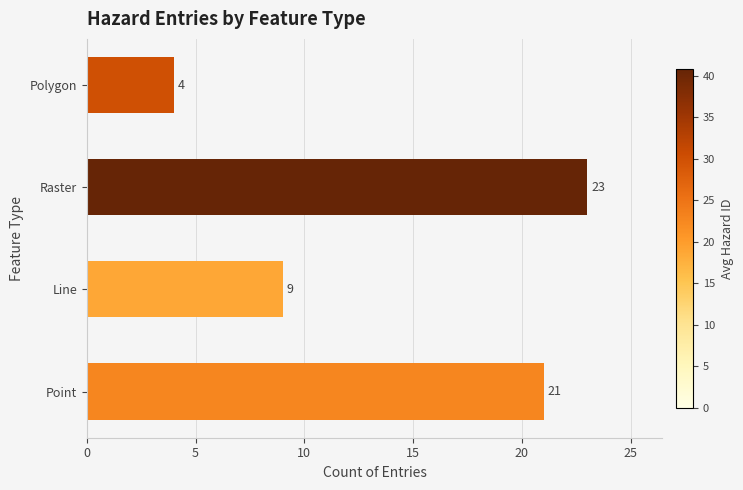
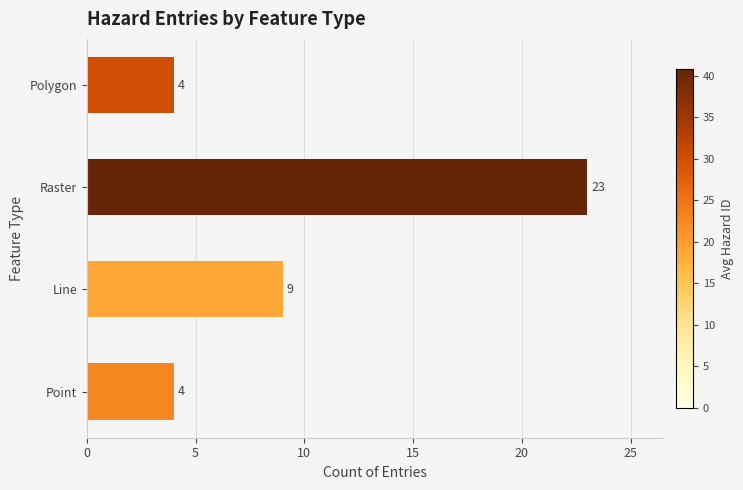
Point: 21 -> 4
